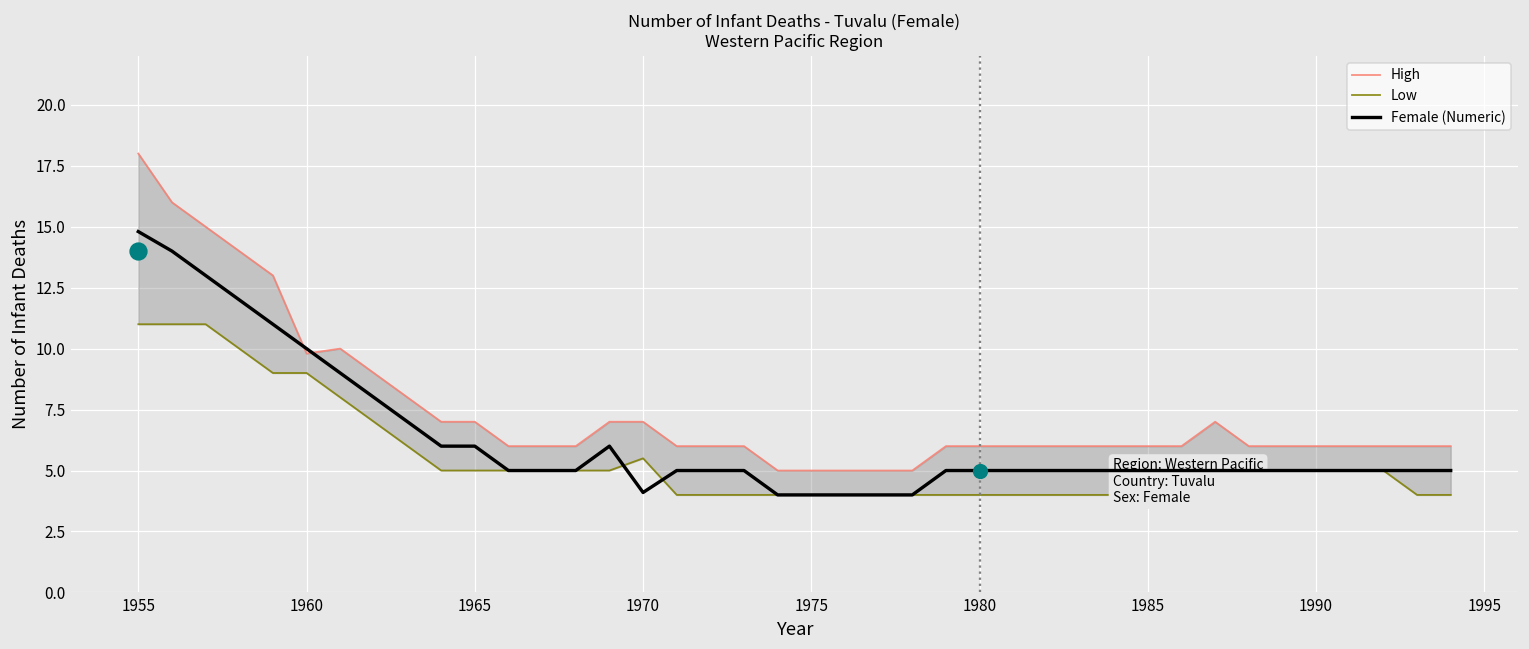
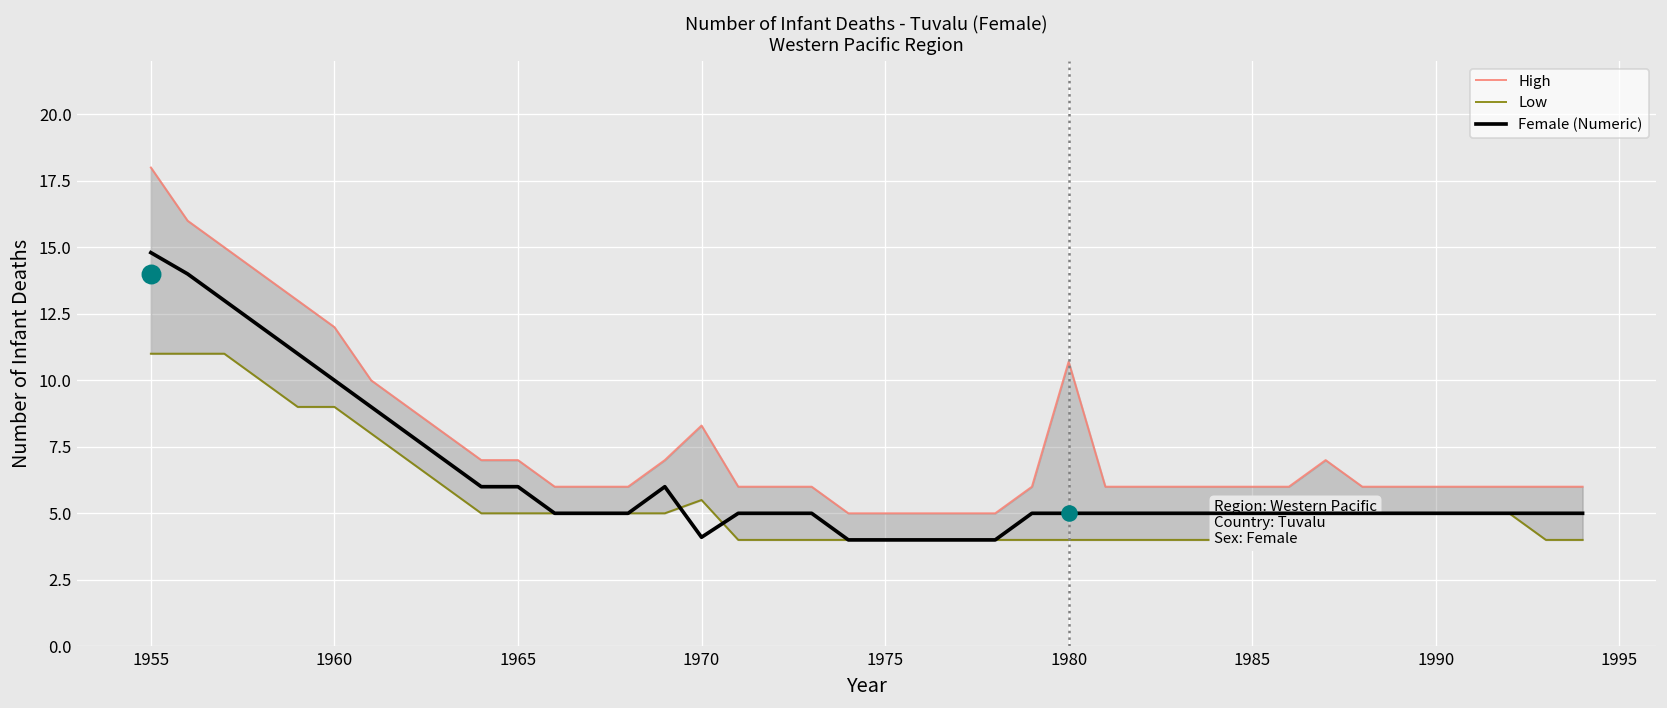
High, 1960: 9.8 -> 12.0
High, 1970: 7.0 -> 8.3
High, 1980: 6.0 -> 10.7
